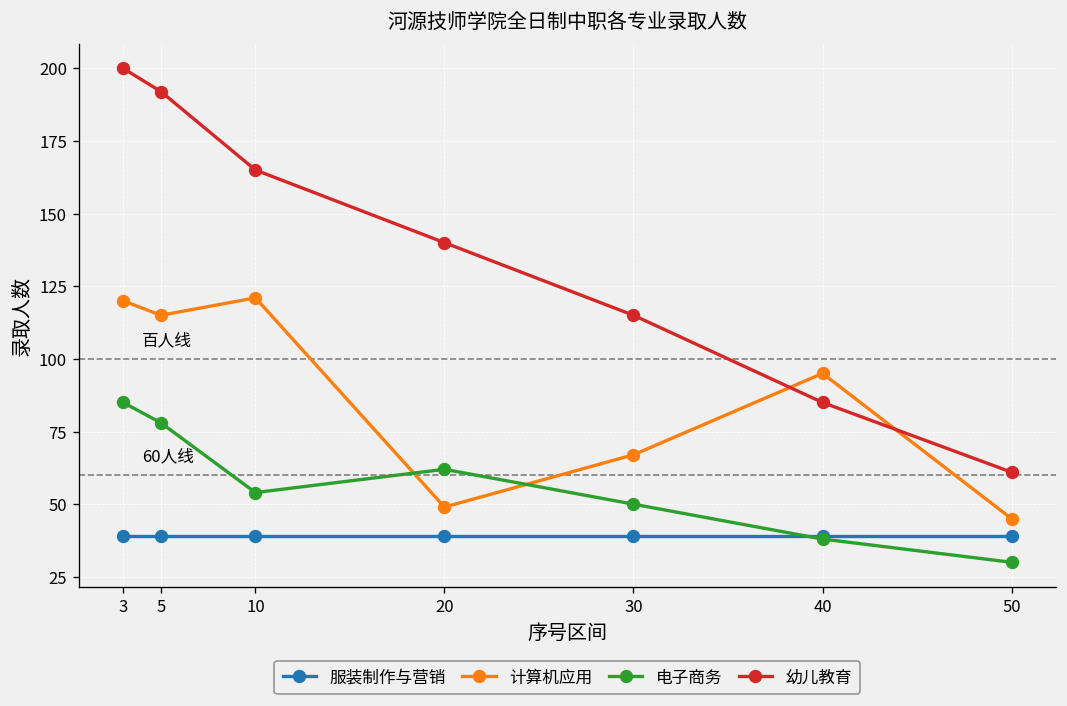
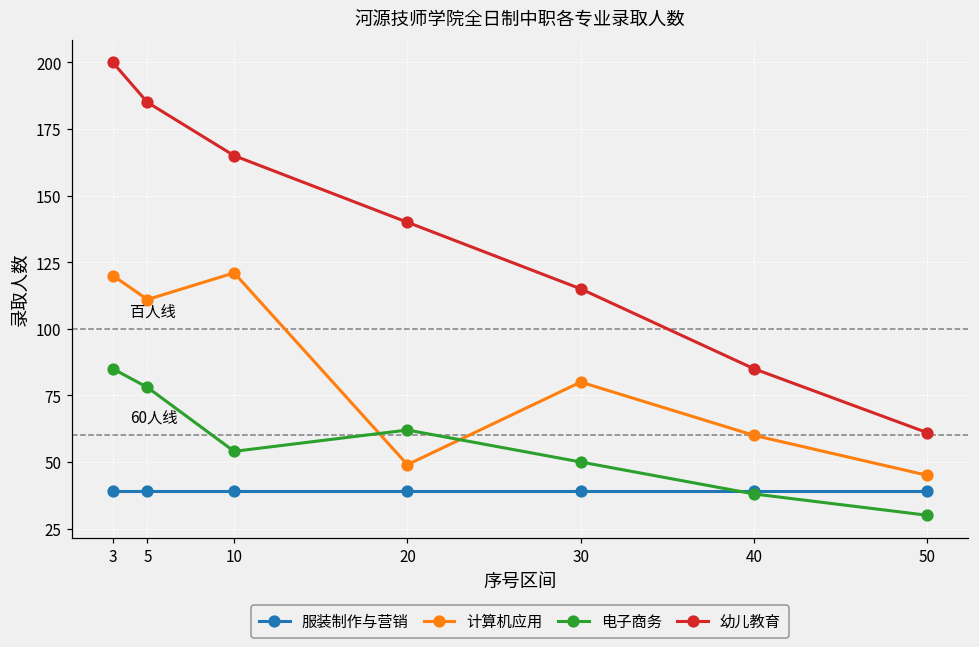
计算机应用, 5: 115 -> 111
幼儿教育, 5: 192 -> 185
计算机应用, 30: 67 -> 80
计算机应用, 40: 95 -> 60
